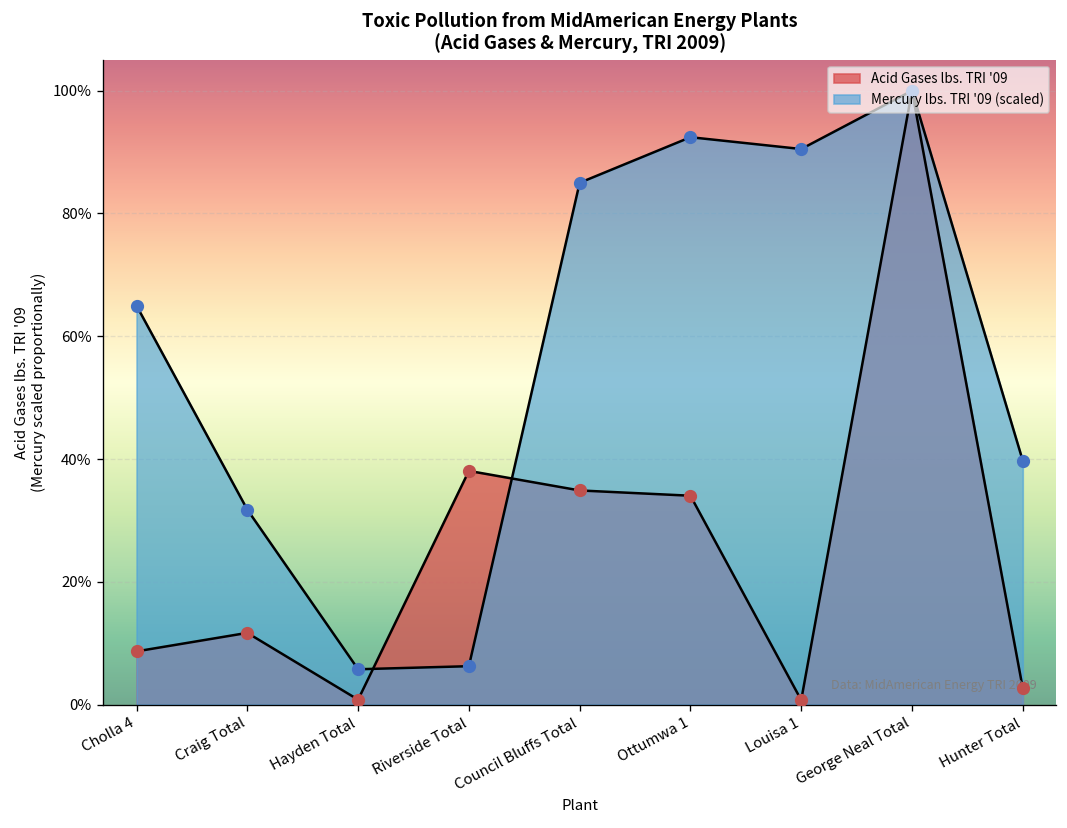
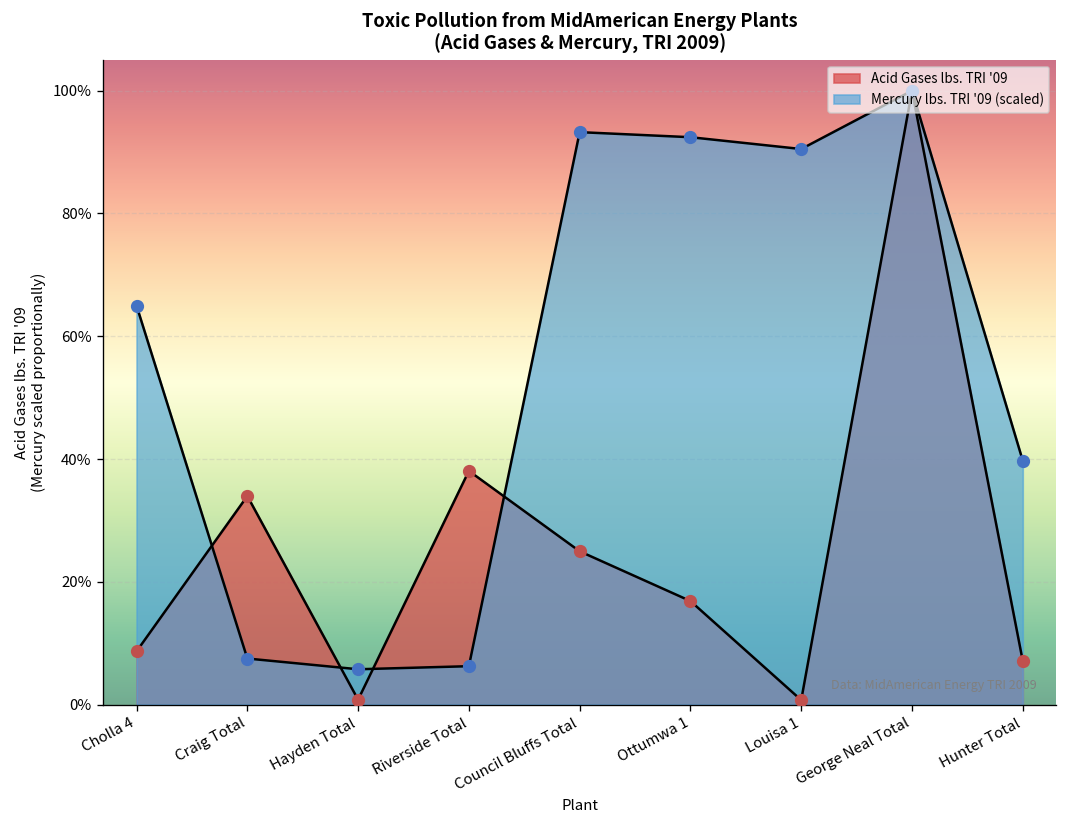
Acid Gases lbs. TRI '09, Craig Total: 12% -> 34%
Mercury lbs. TRI '09 (scaled), Craig Total: 32% -> 7%
Acid Gases lbs. TRI '09, Council Bluffs Total: 35% -> 25%
Mercury lbs. TRI '09 (scaled), Council Bluffs Total: 85% -> 93%
Acid Gases lbs. TRI '09, Ottumwa 1: 34% -> 17%
Acid Gases lbs. TRI '09, Hunter Total: 3% -> 7%
